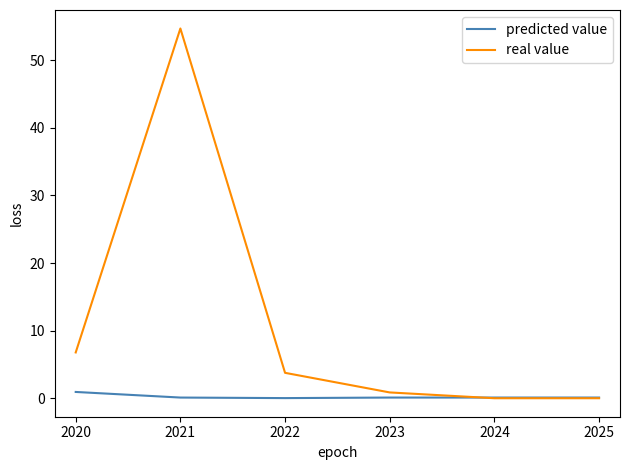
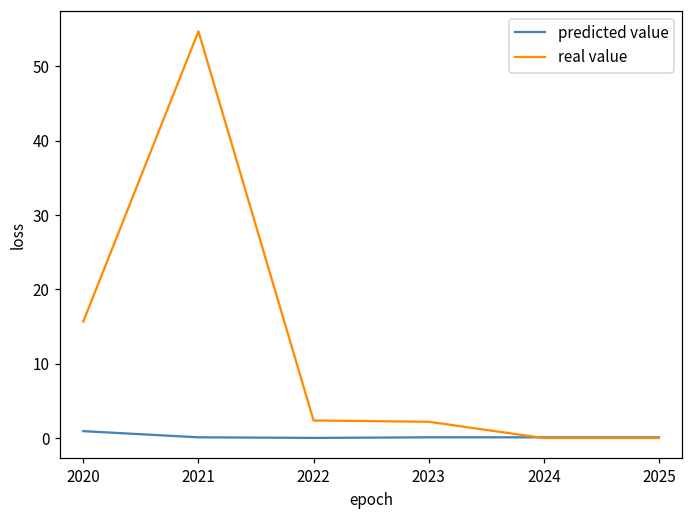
real value, 2020: 7 -> 16
real value, 2022: 4 -> 2
real value, 2023: 1 -> 2
